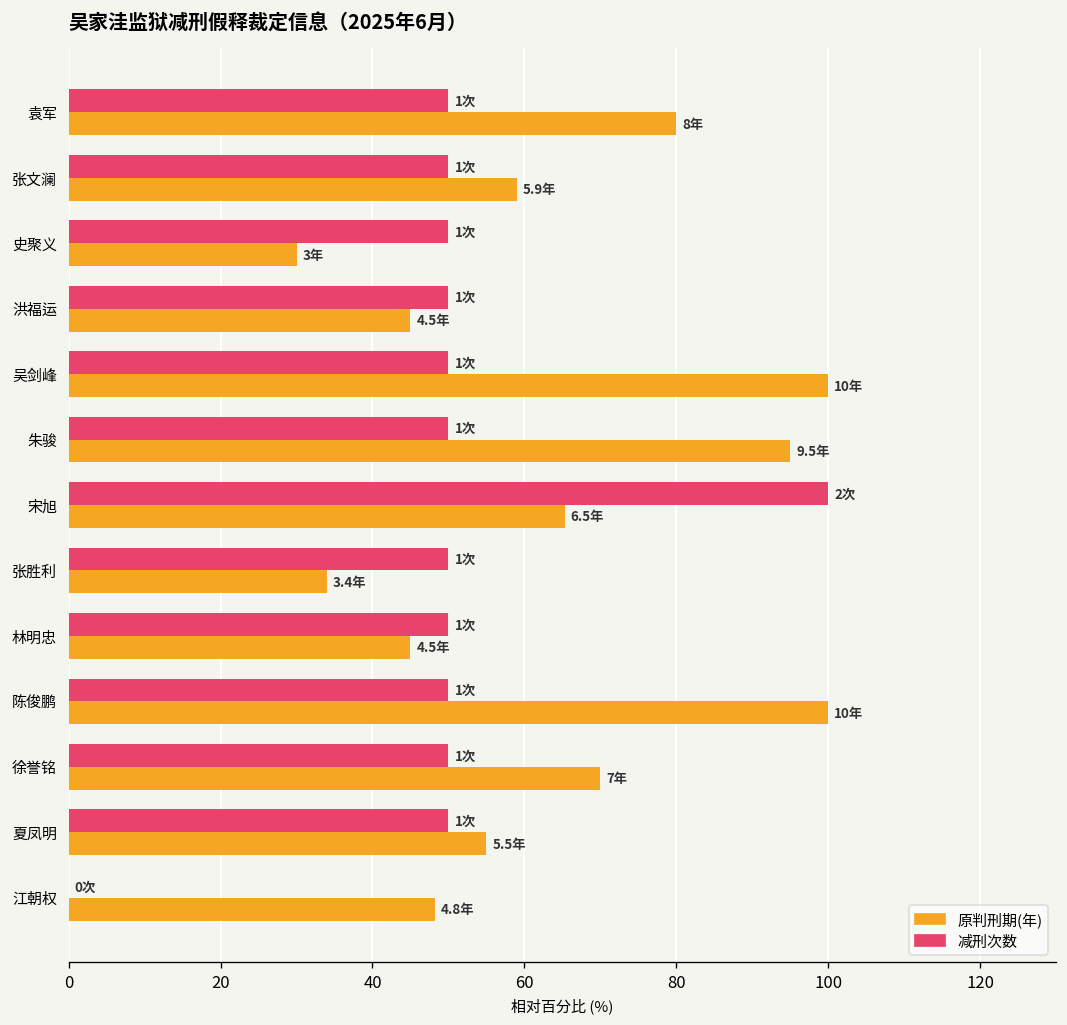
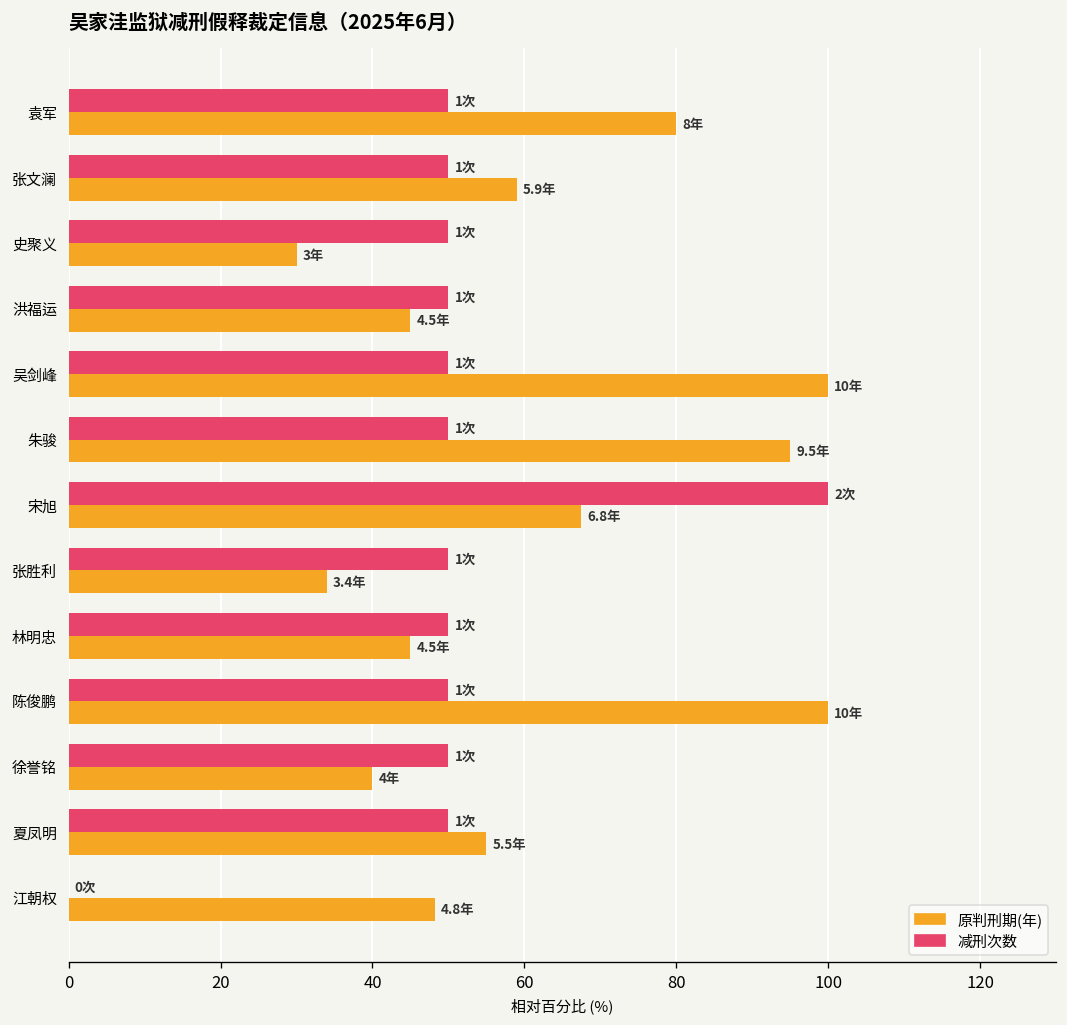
原判刑期(年), 宋旭: 6.5年 -> 6.8年
原判刑期(年), 徐誉铭: 7年 -> 4年
